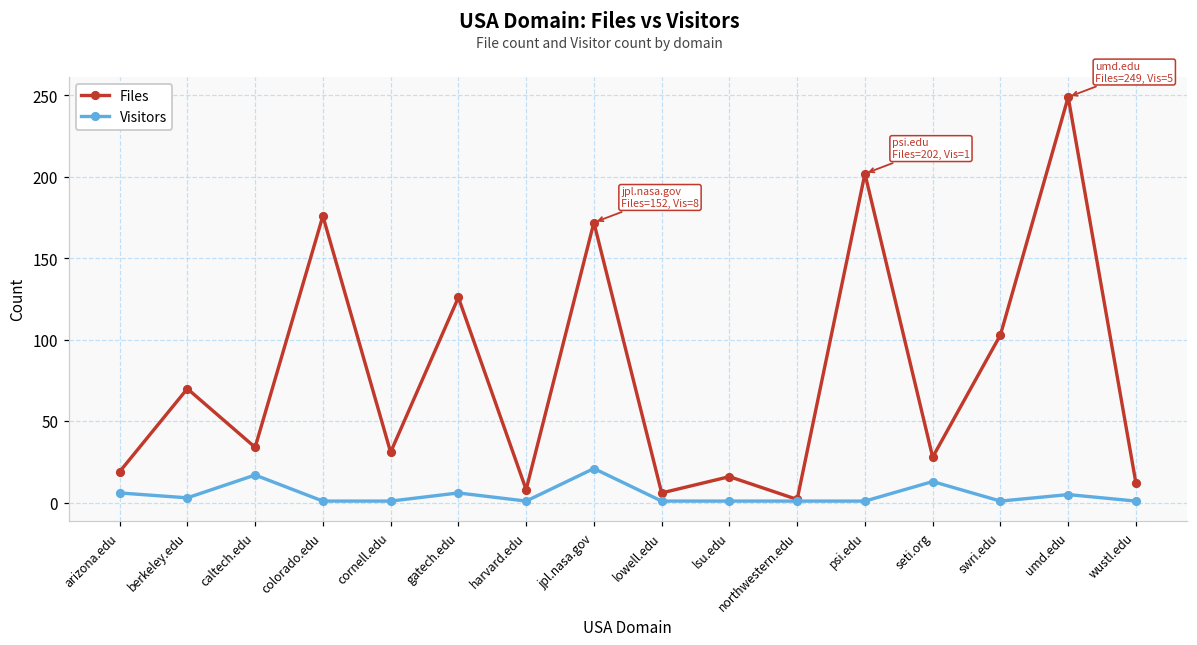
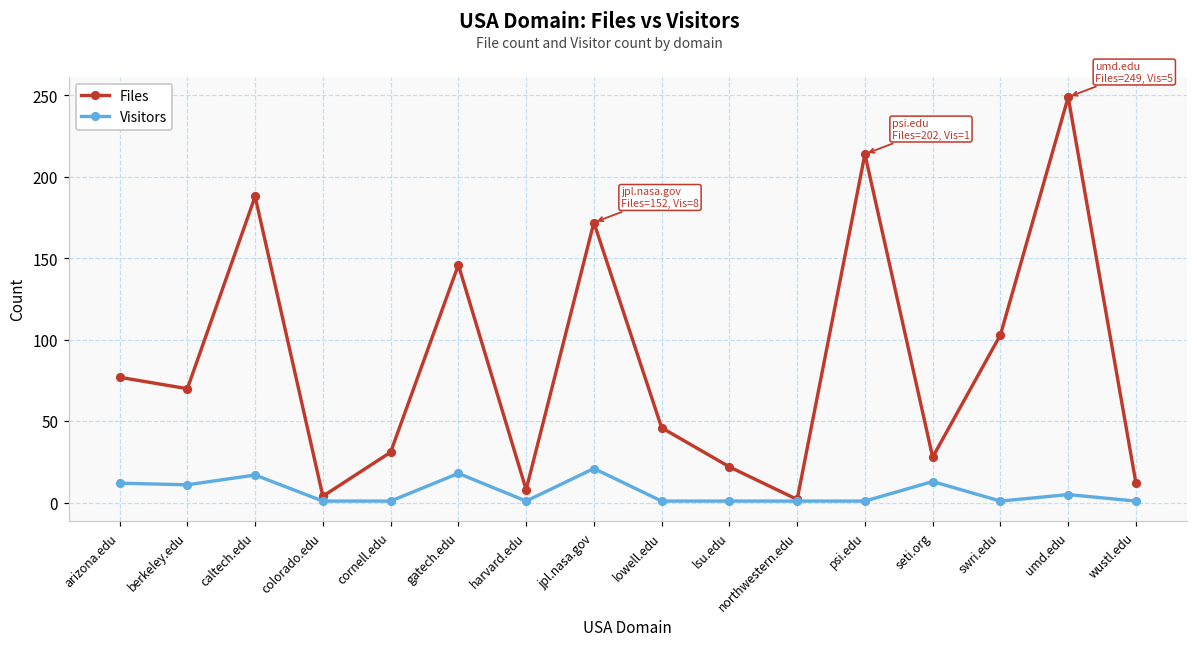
Files, arizona.edu: 19 -> 77
Visitors, arizona.edu: 6 -> 12
Visitors, berkeley.edu: 3 -> 11
Files, caltech.edu: 34 -> 188
Files, colorado.edu: 176 -> 4
Files, gatech.edu: 126 -> 146
Visitors, gatech.edu: 6 -> 18
Files, lowell.edu: 6 -> 46
Files, lsu.edu: 16 -> 22
Files, psi.edu: 202 -> 214
